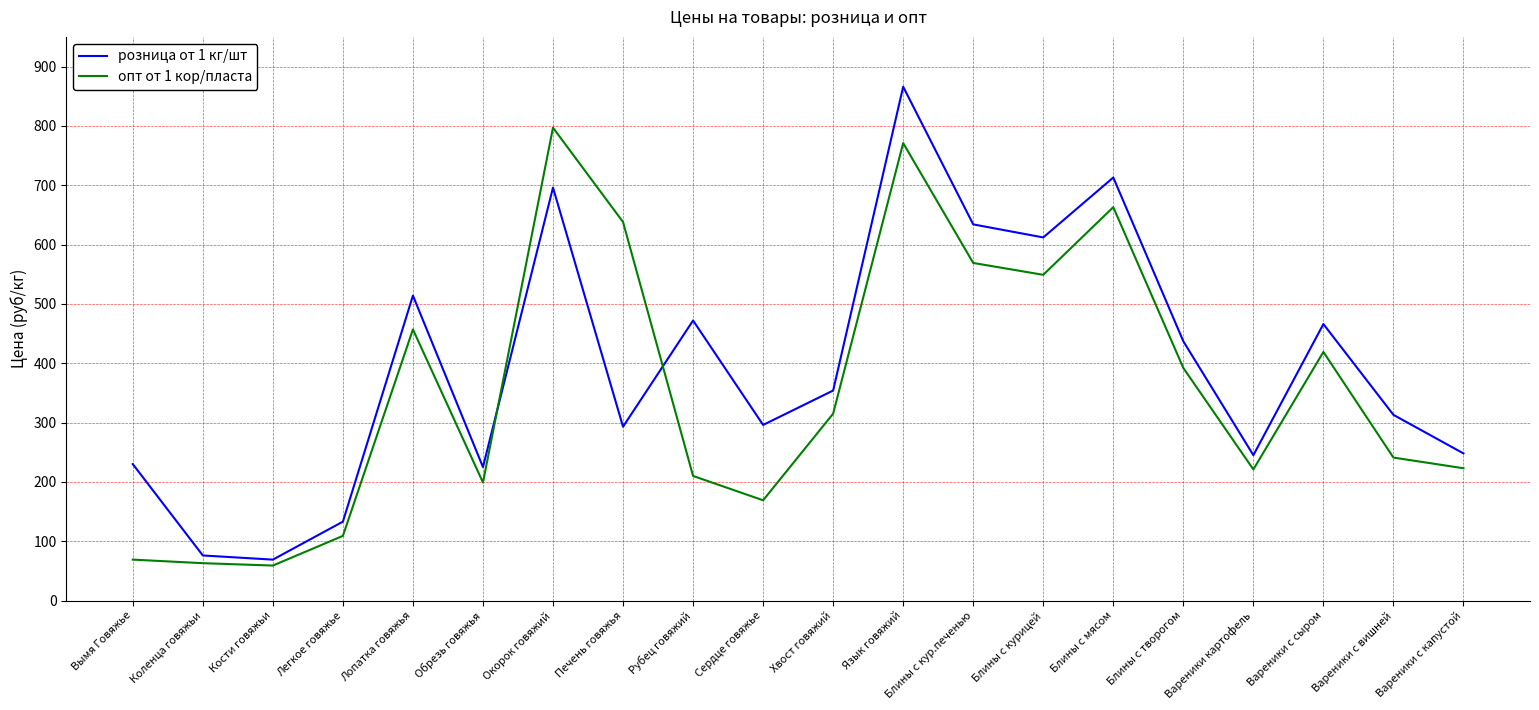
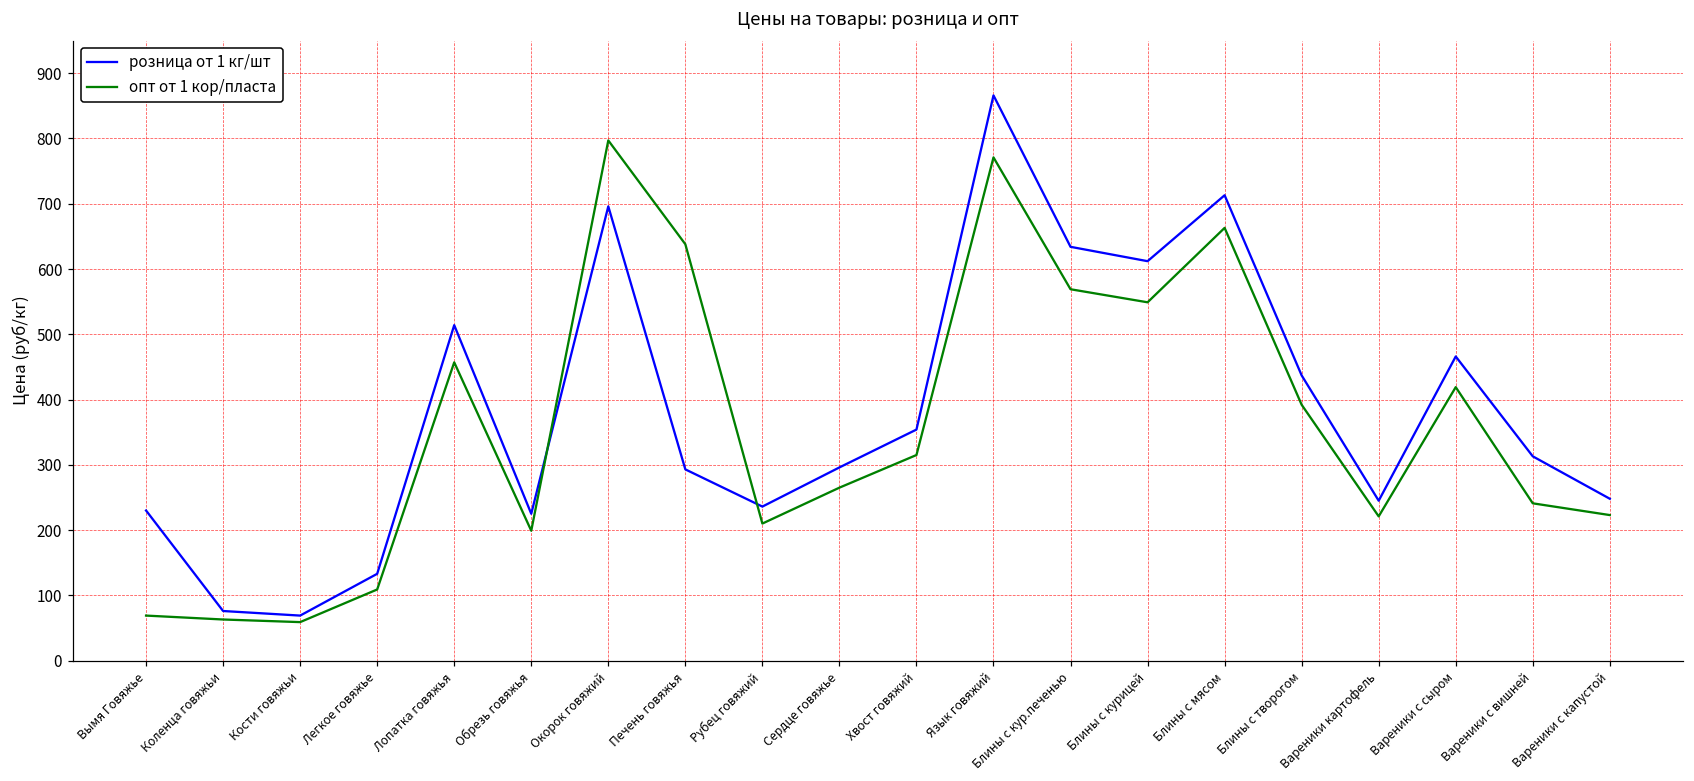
розница от 1 кг/шт, Рубец говяжий: 470 -> 240
опт от 1 кор/пласта, Сердце говяжье: 170 -> 270
